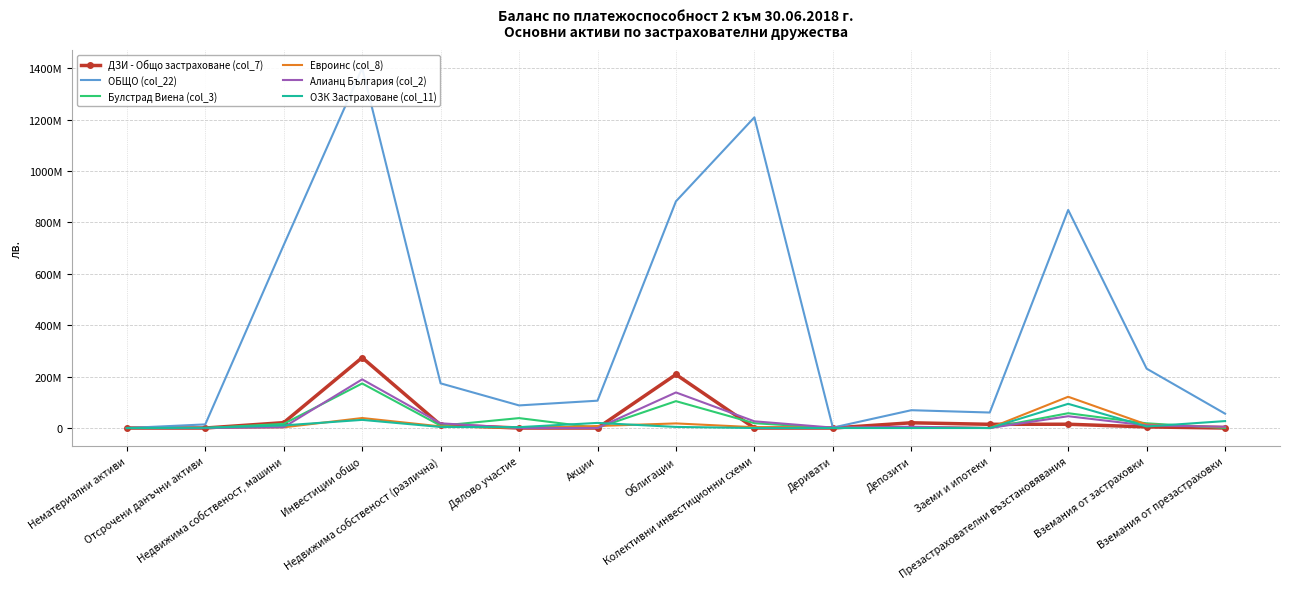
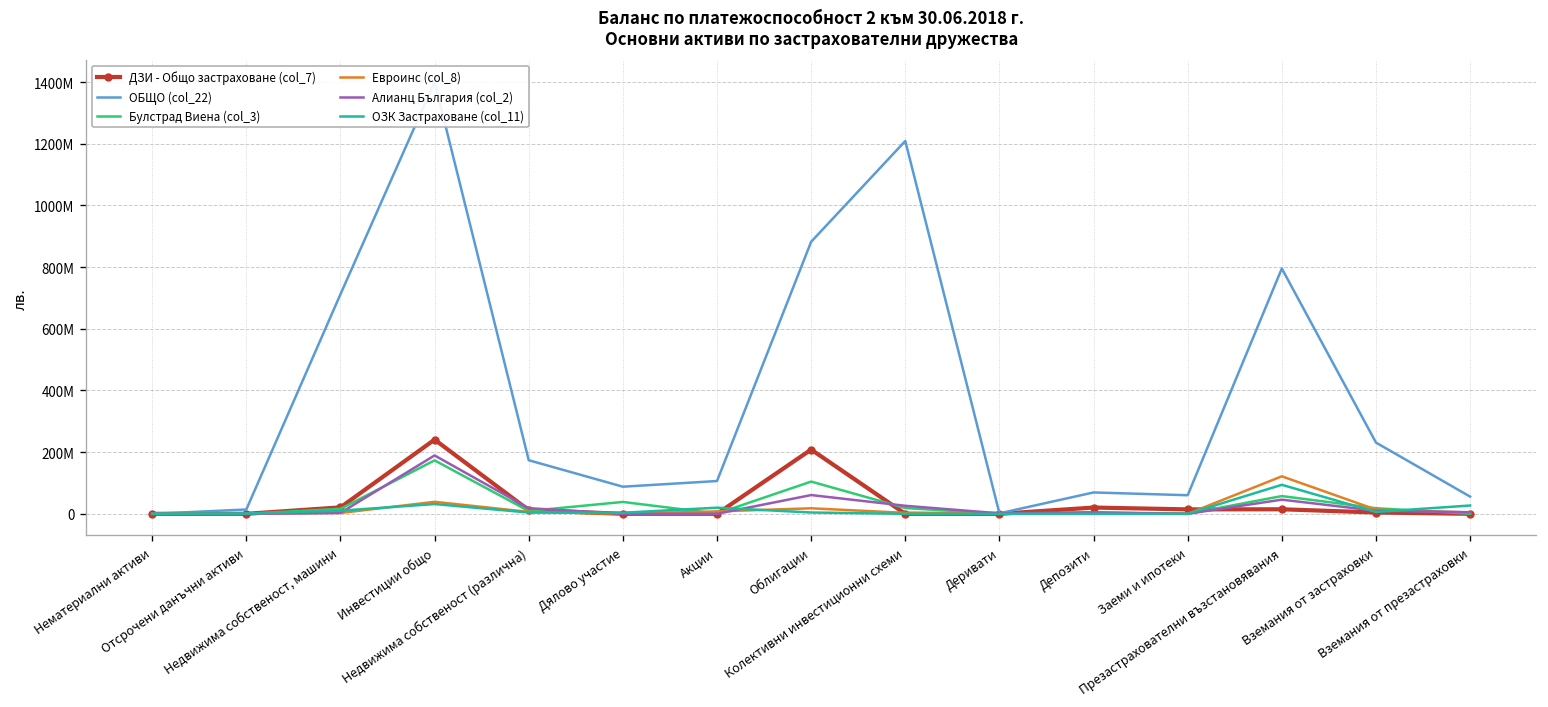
ДЗИ - Общо застраховане (col_7), Инвестиции общо: 270000000 -> 240000000
Алианц България (col_2), Облигации: 140000000 -> 60000000
ОБЩО (col_22), Презастрахователни възстановявания: 850000000 -> 800000000
